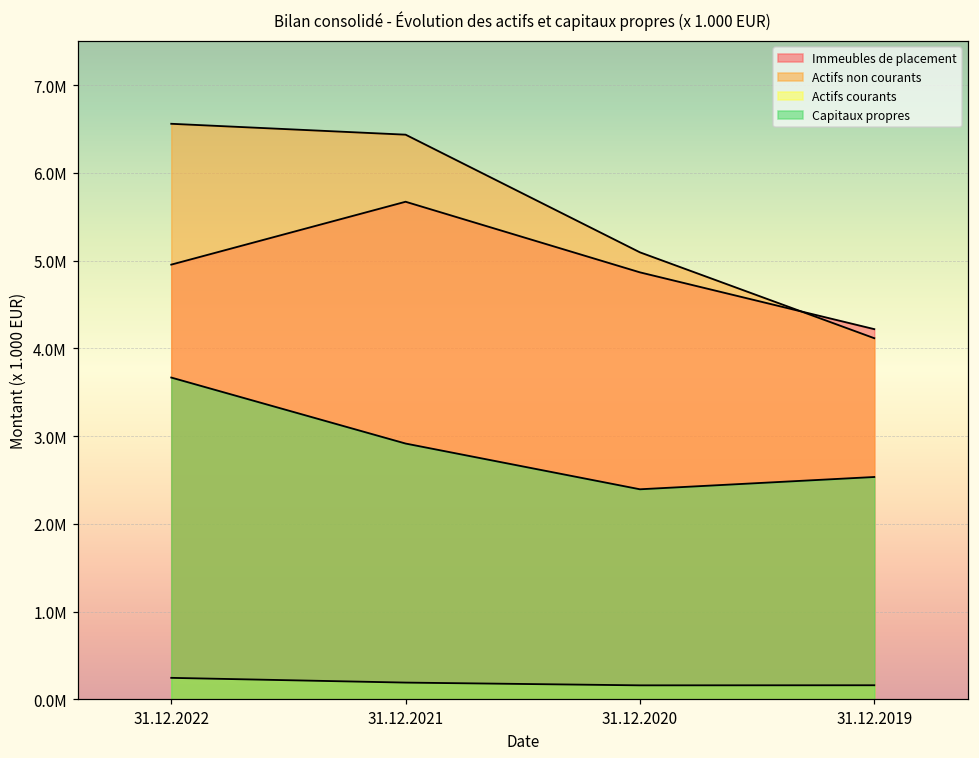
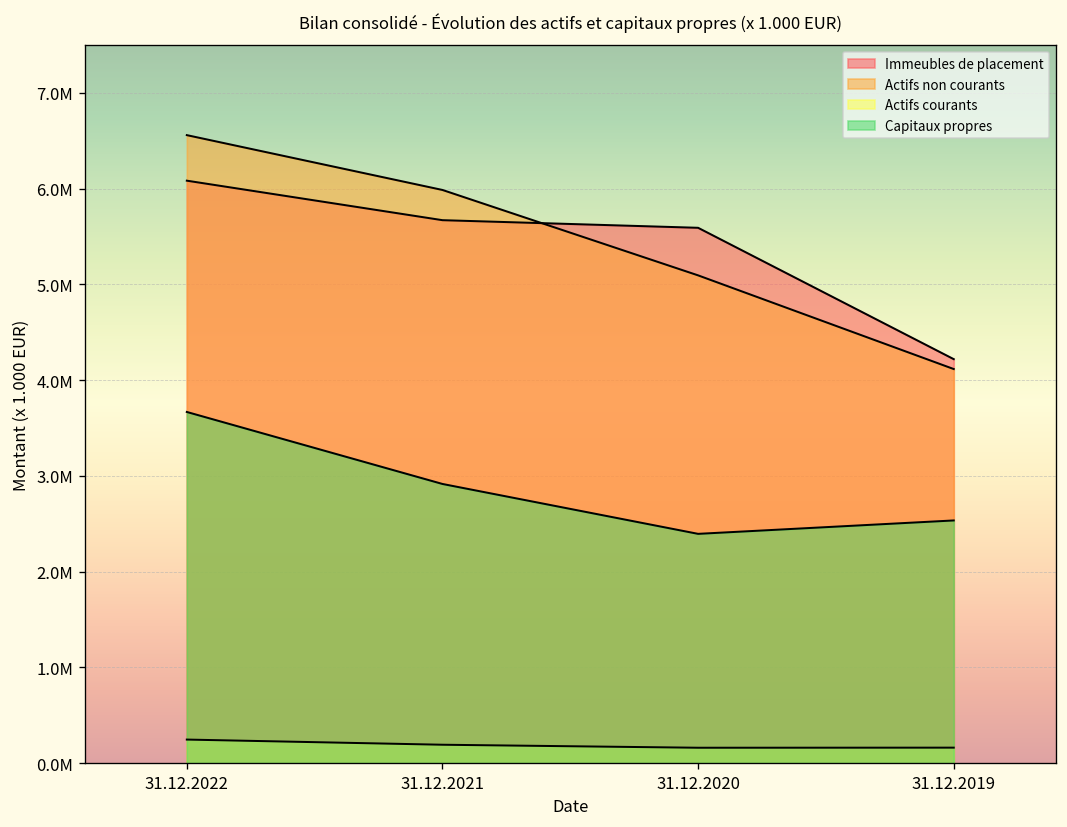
Immeubles de placement, 31.12.2022: 5000000 -> 6100000
Actifs non courants, 31.12.2021: 6400000 -> 6000000
Immeubles de placement, 31.12.2020: 4900000 -> 5600000
